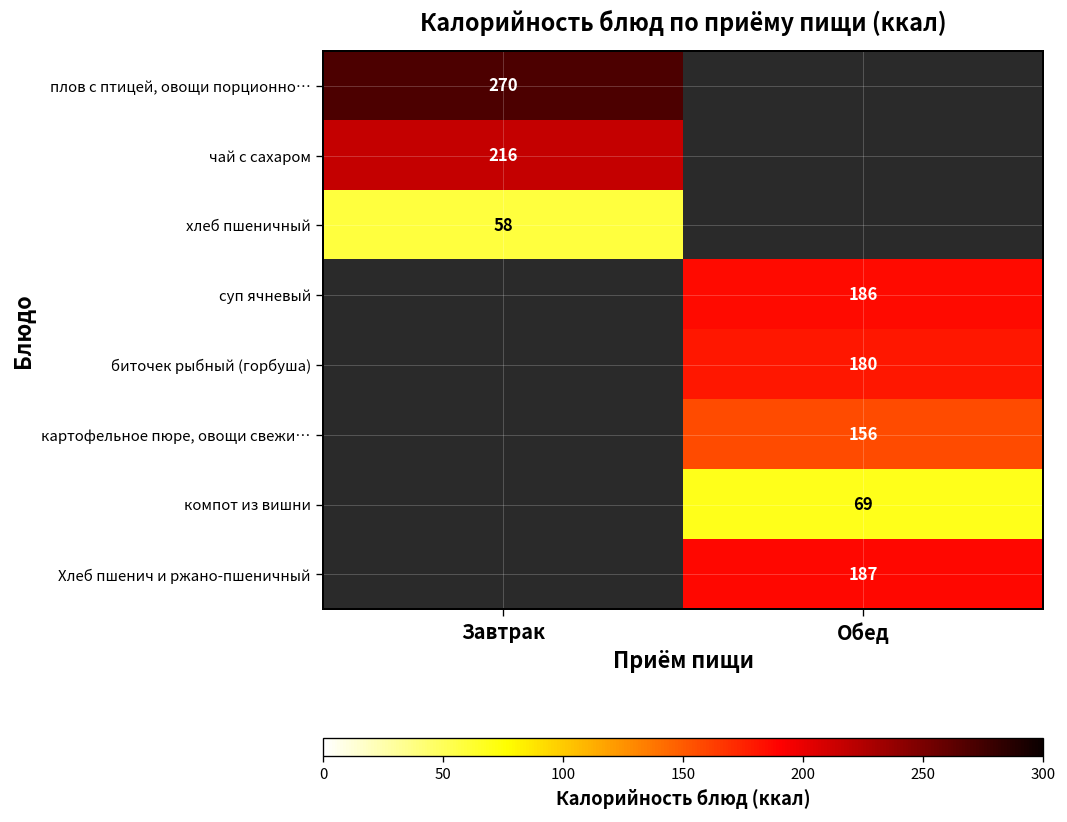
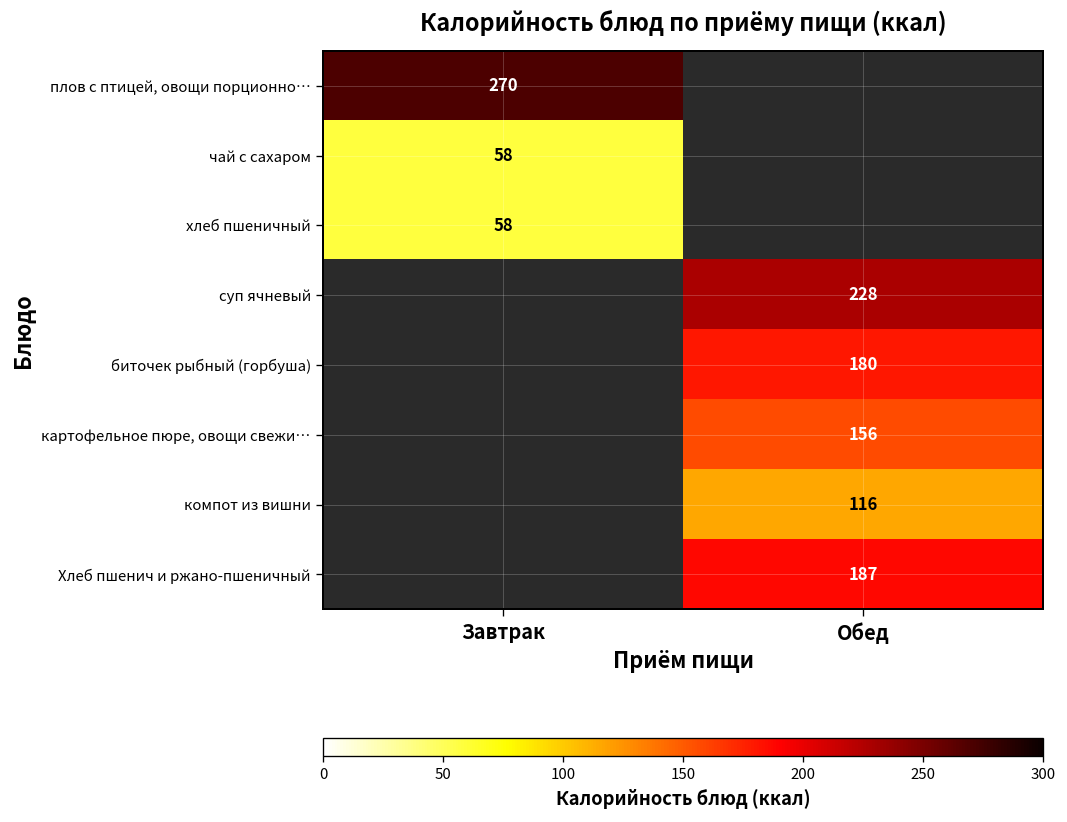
чай с сахаром, Завтрак: 216 -> 58
суп ячневый, Обед: 186 -> 228
компот из вишни, Обед: 69 -> 116
